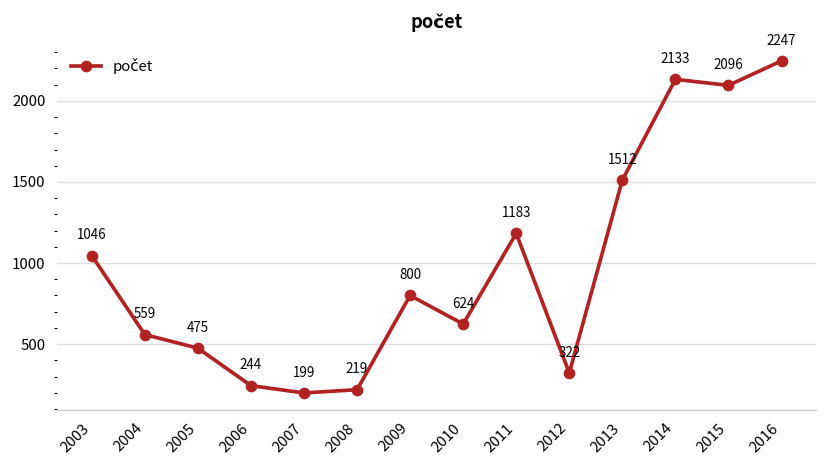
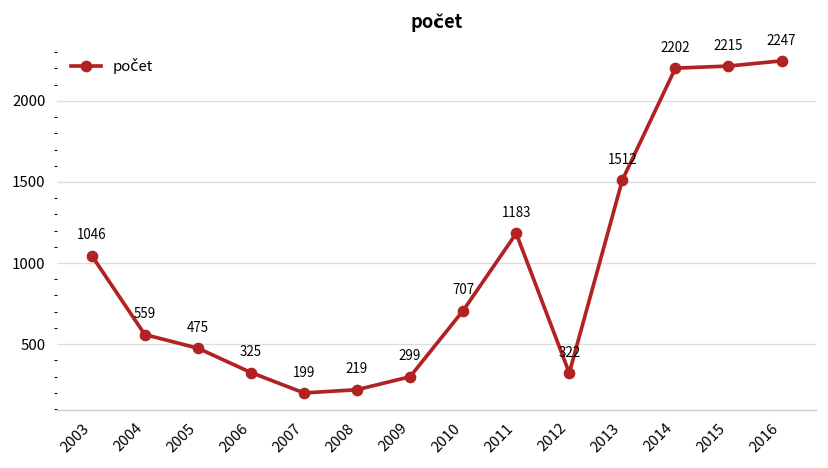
2006: 244 -> 325
2009: 800 -> 299
2010: 624 -> 707
2014: 2133 -> 2202
2015: 2096 -> 2215
